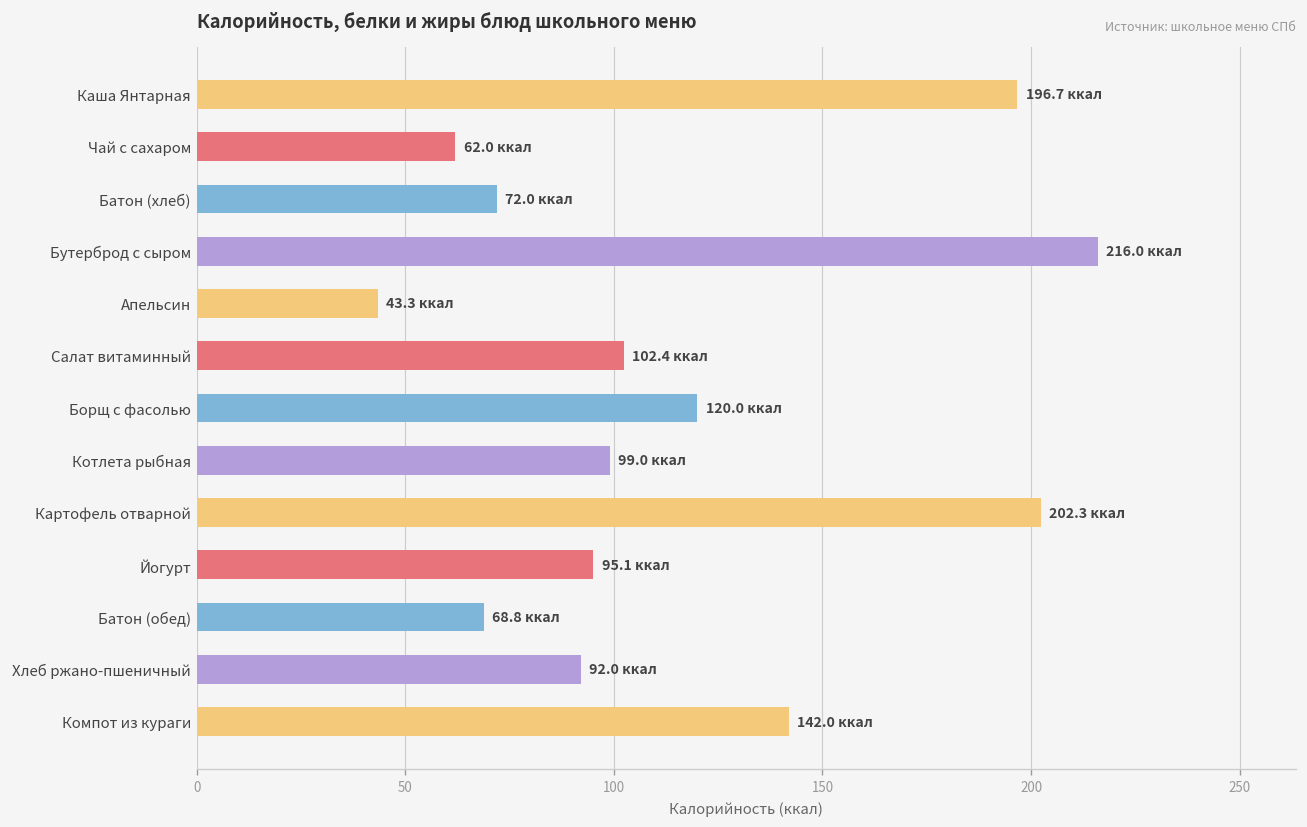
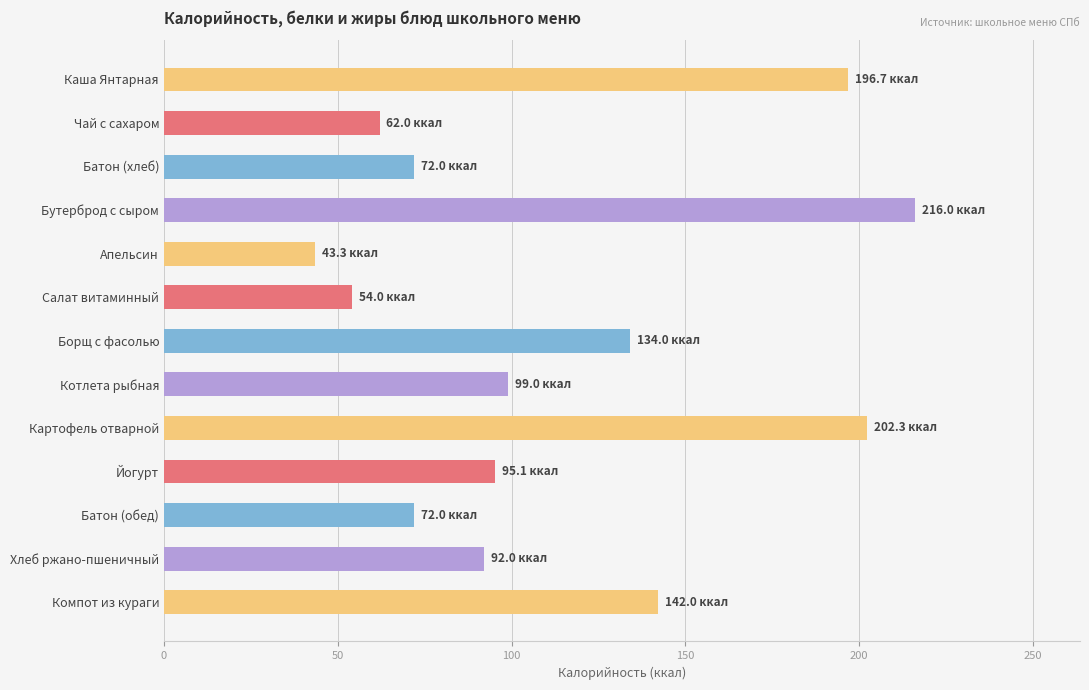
Салат витаминный: 102.4 -> 54.0
Борщ с фасолью: 120.0 -> 134.0
Батон (обед): 68.8 -> 72.0
